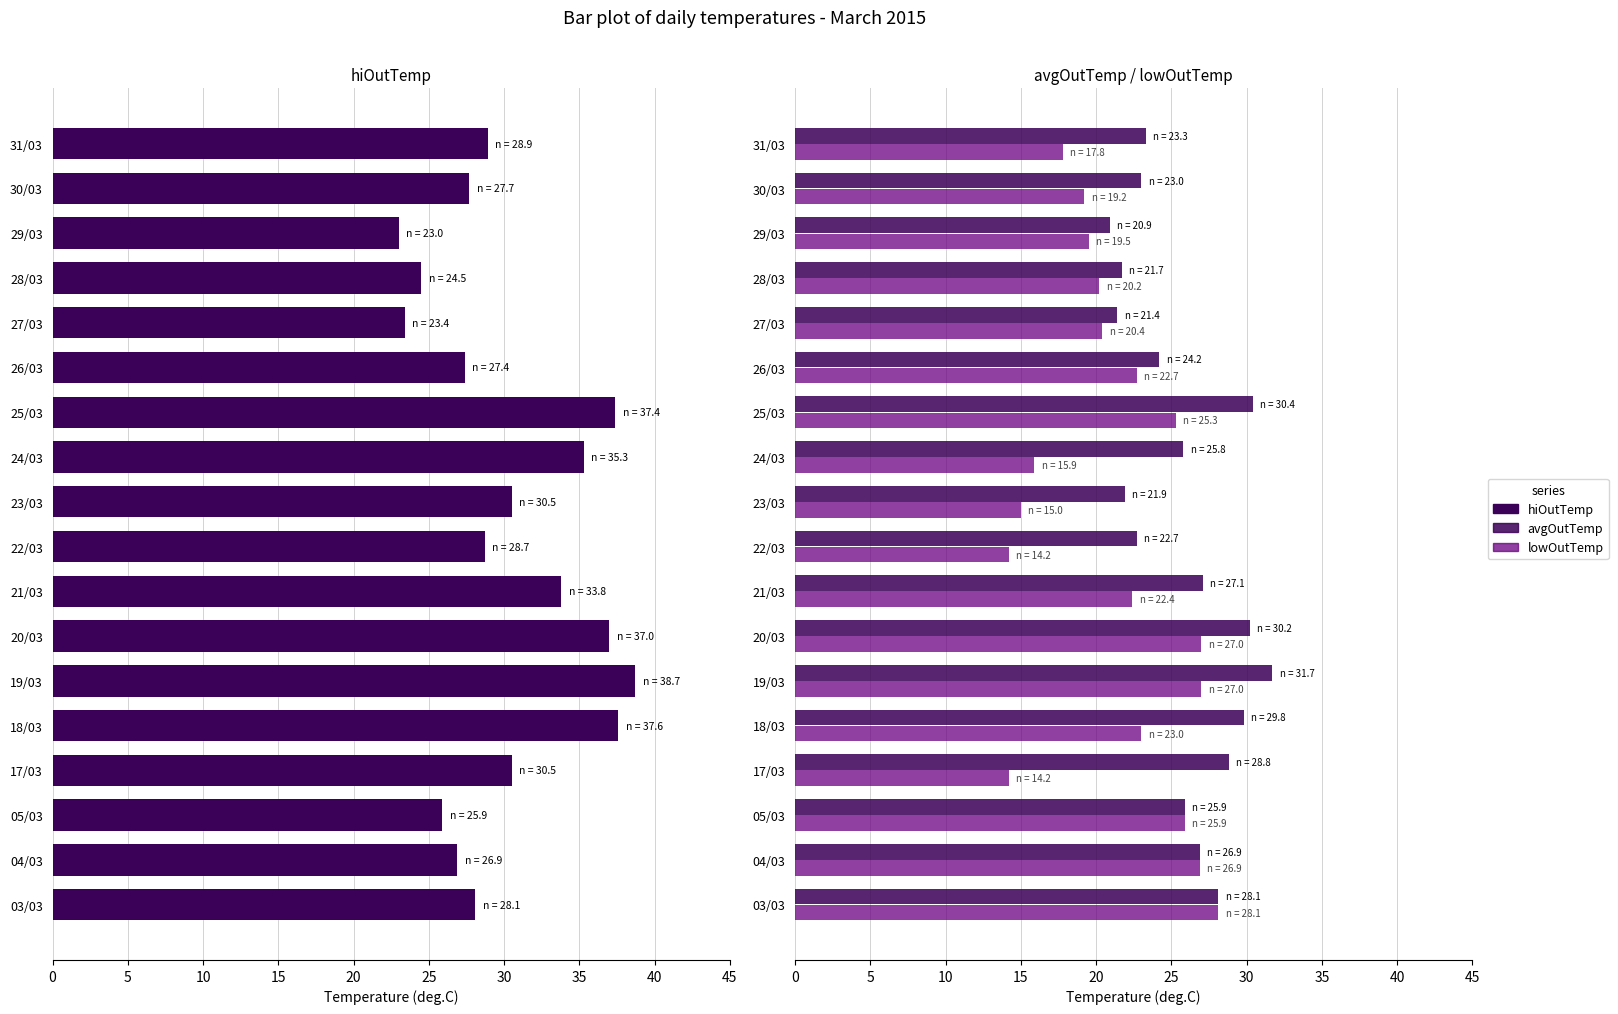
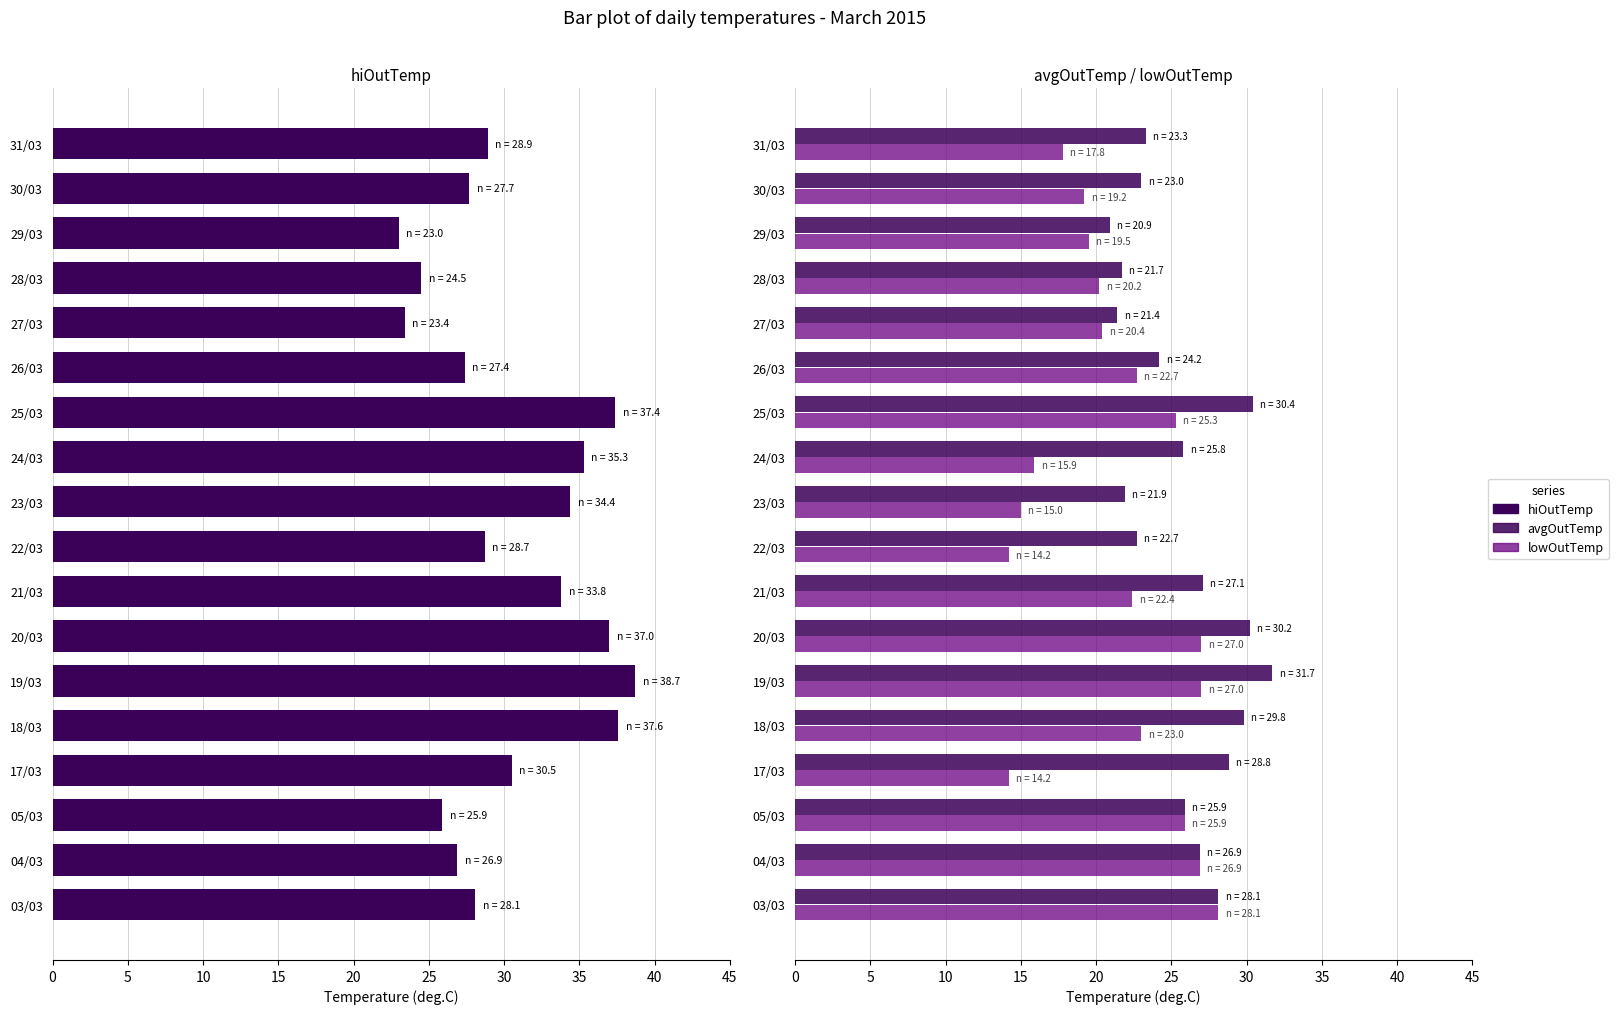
hiOutTemp, 23/03: 30.5 -> 34.4
